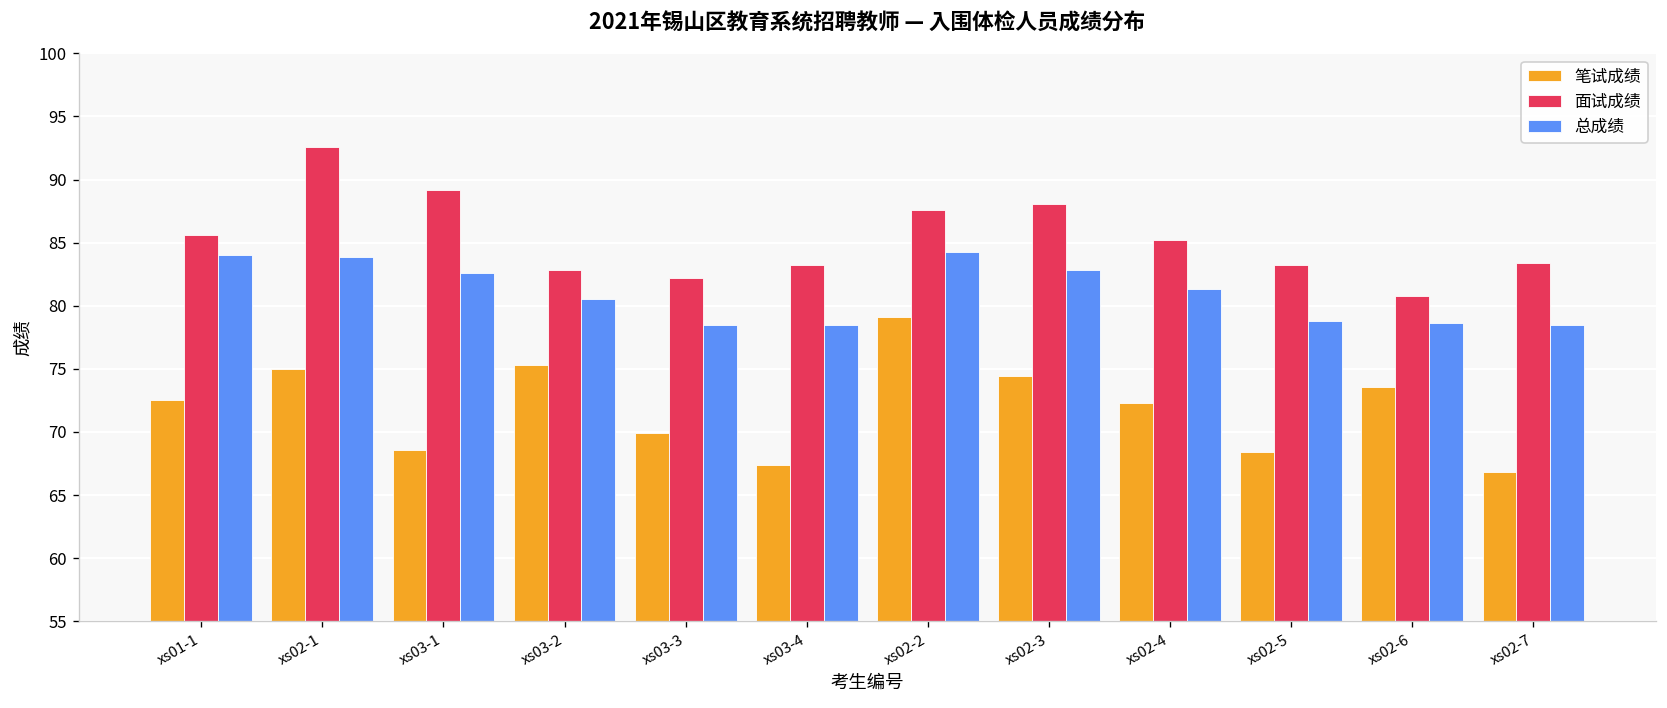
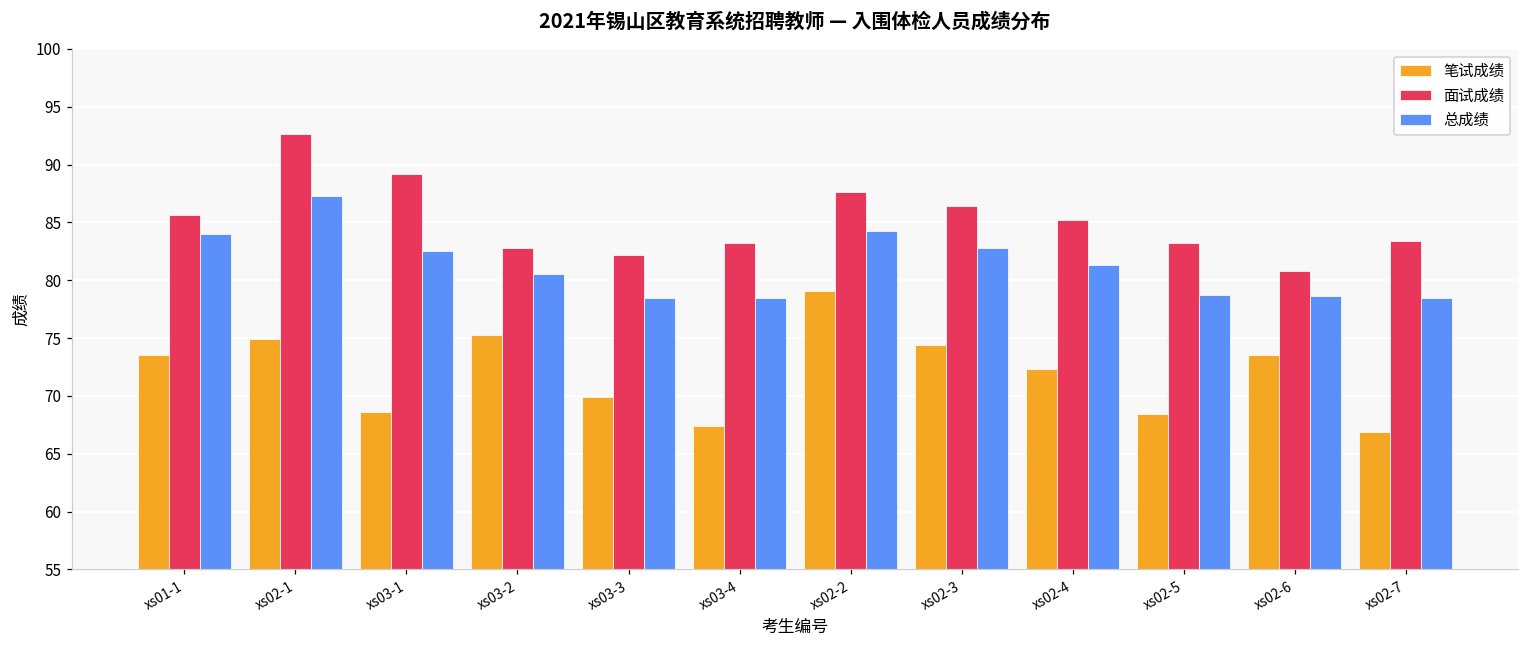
笔试成绩, xs01-1: 72.6 -> 73.6
总成绩, xs02-1: 83.9 -> 87.3
面试成绩, xs02-3: 88.1 -> 86.4
